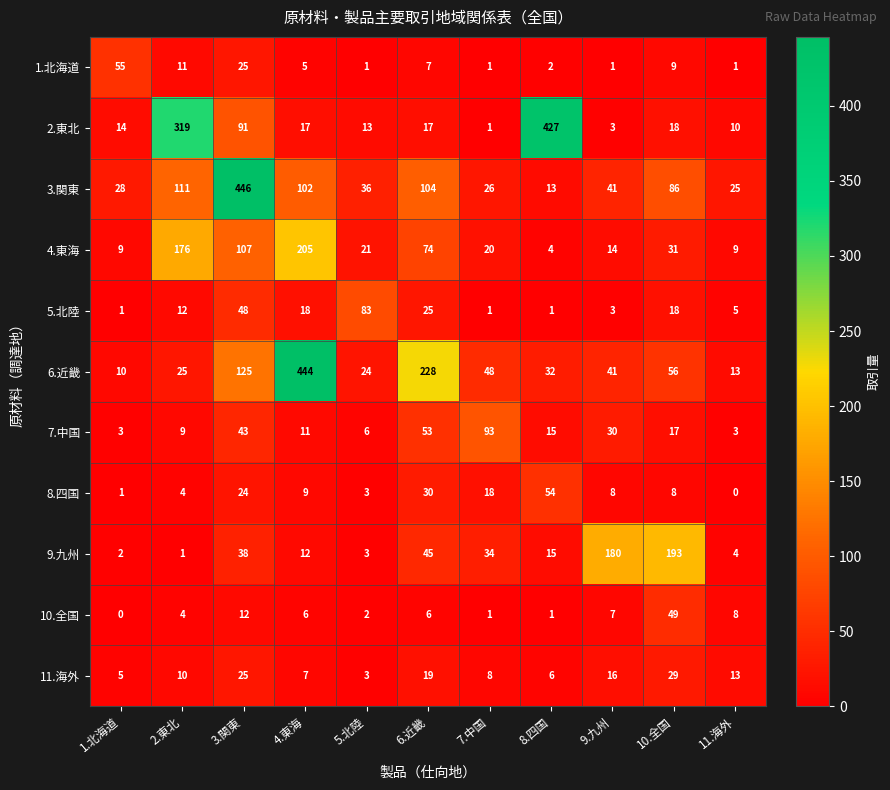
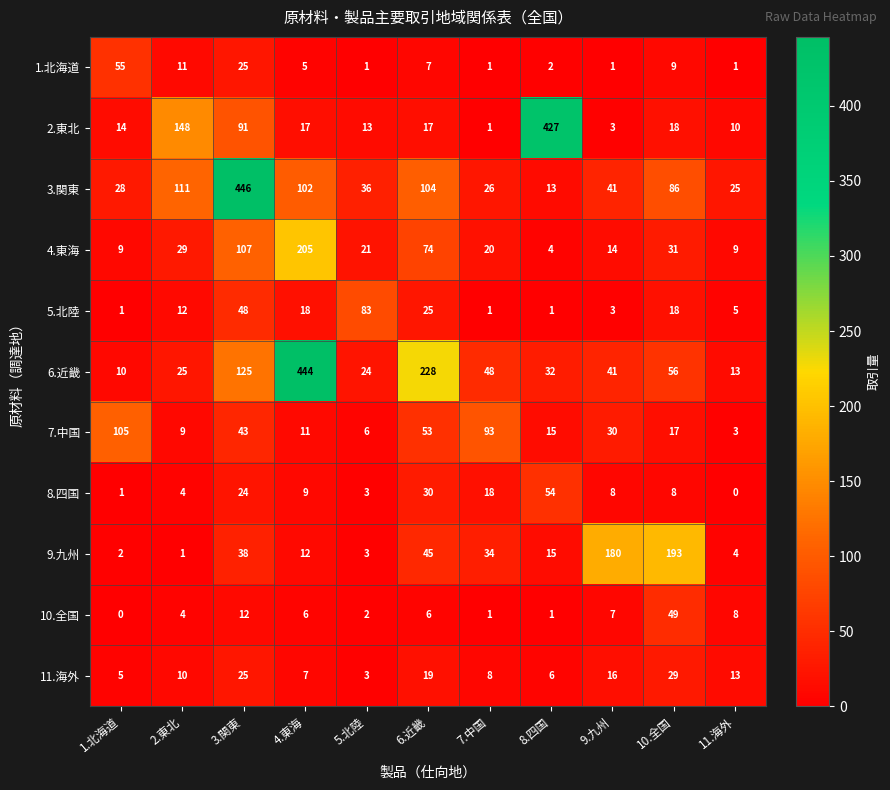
2.東北, 2.東北: 319 -> 148
4.東海, 2.東北: 176 -> 29
7.中国, 1.北海道: 3 -> 105
